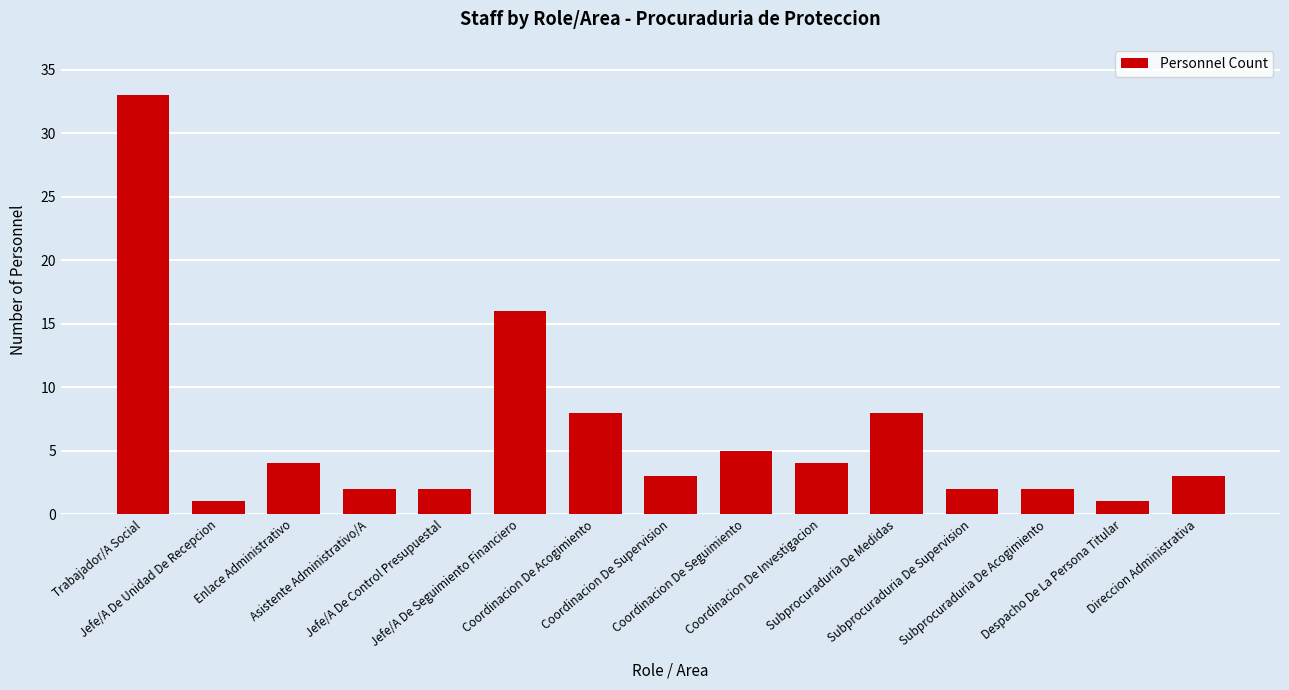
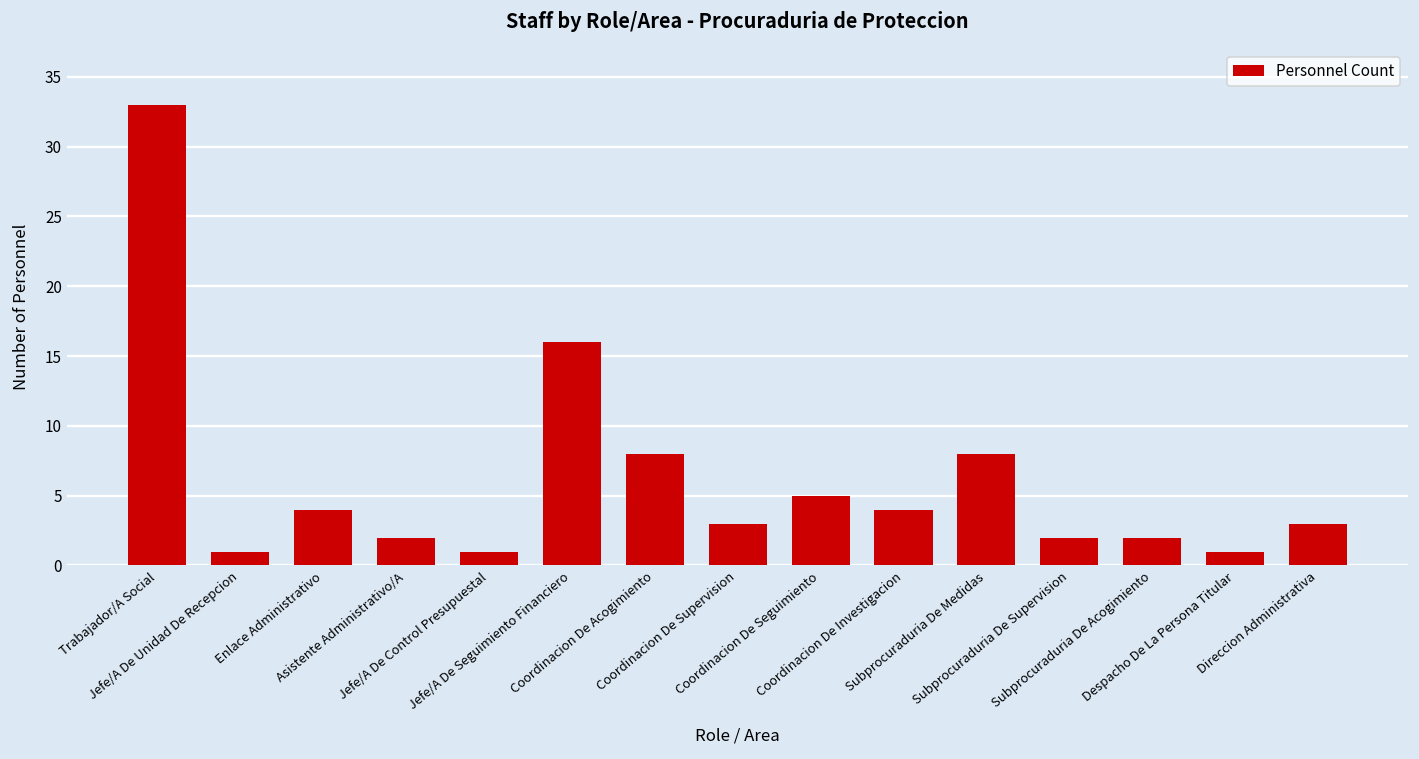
Jefe/A De Control Presupuestal: 2 -> 1
